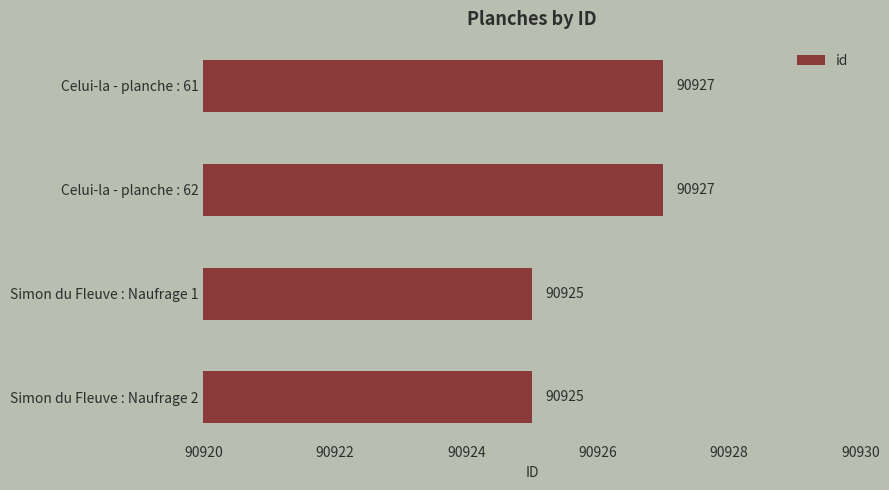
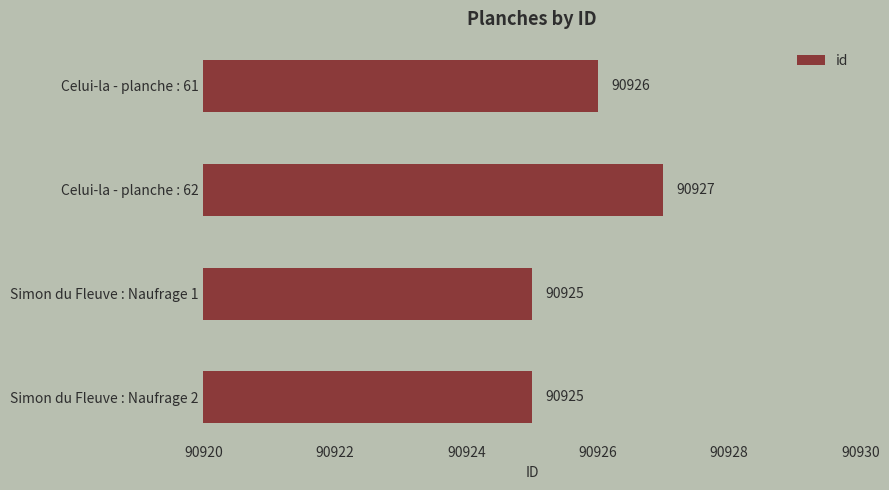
Celui-la - planche : 61: 90927 -> 90926
